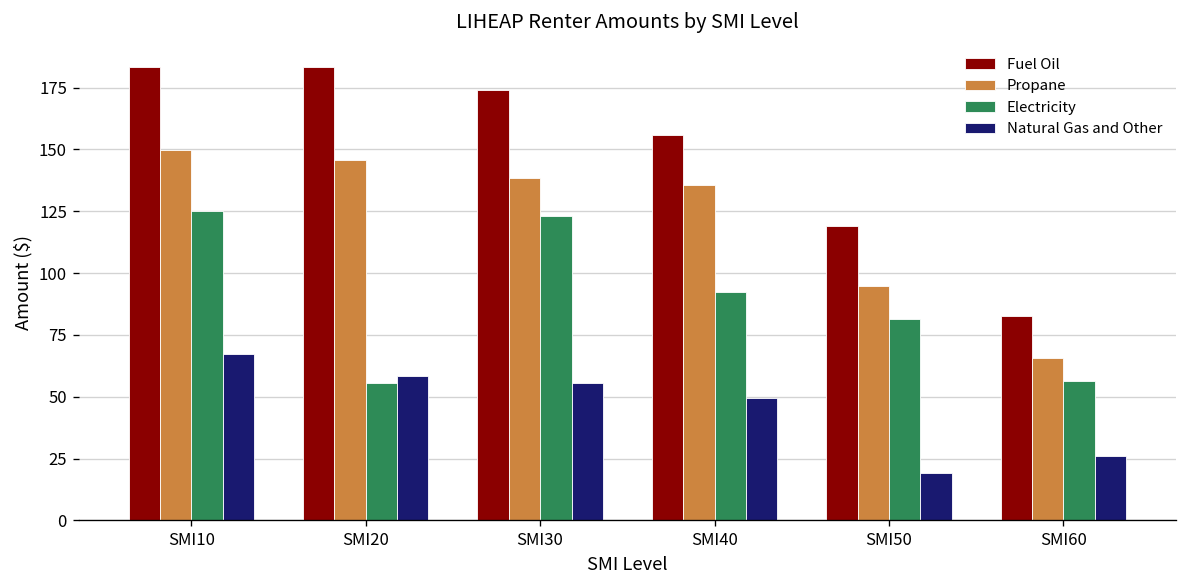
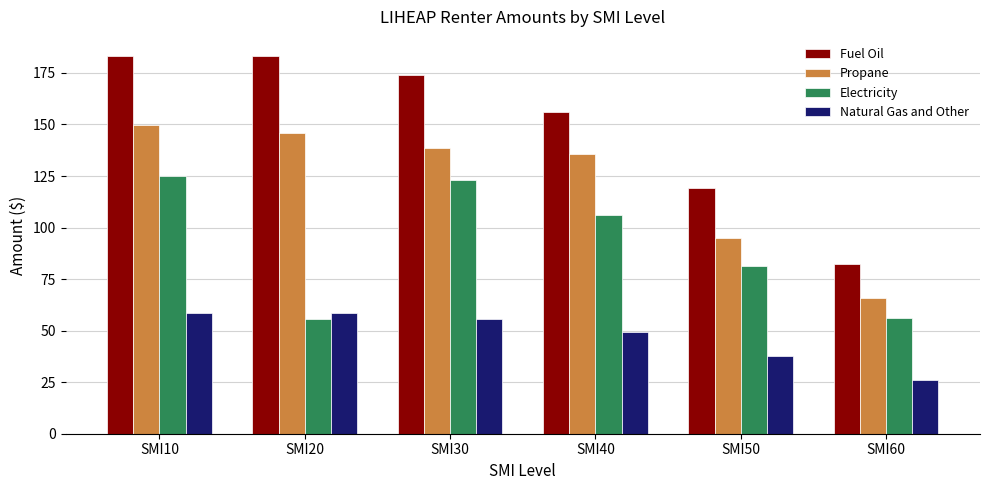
Natural Gas and Other, SMI10: 67 -> 58
Electricity, SMI40: 92 -> 106
Natural Gas and Other, SMI50: 19 -> 38
